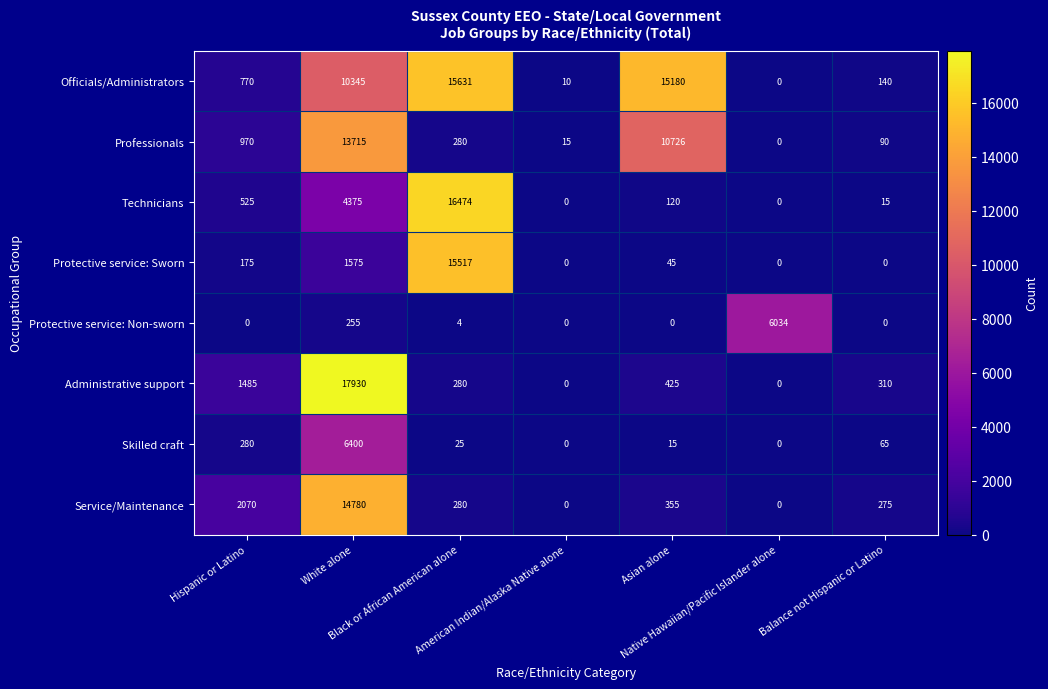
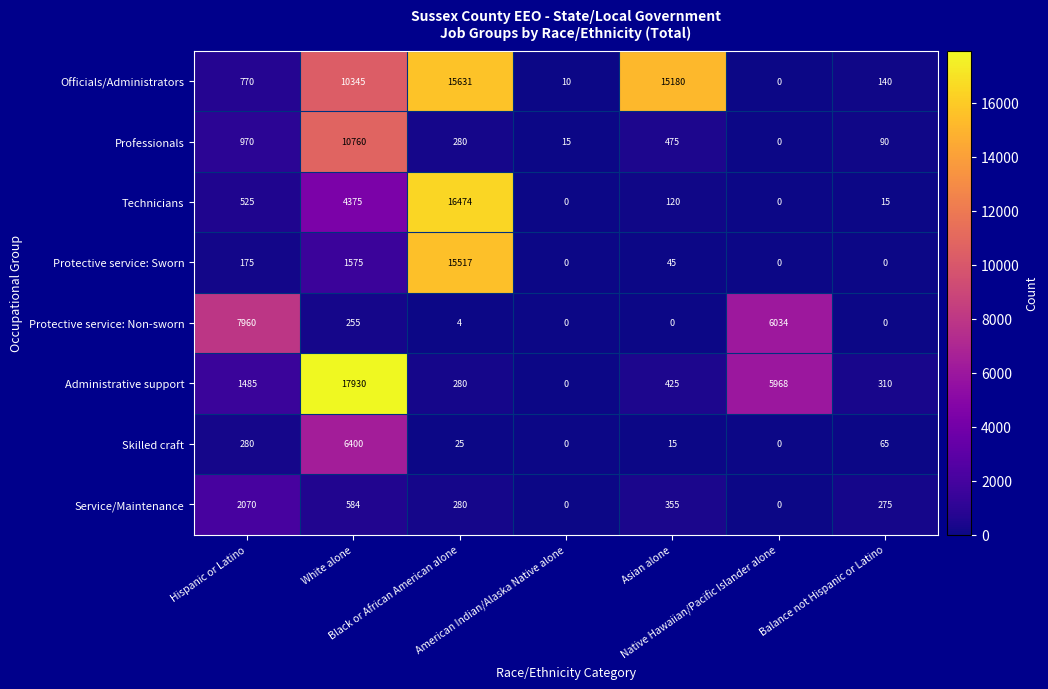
Professionals, White alone: 13715 -> 10760
Professionals, Asian alone: 10726 -> 475
Protective service: Non-sworn, Hispanic or Latino: 0 -> 7960
Administrative support, Native Hawaiian/Pacific Islander alone: 0 -> 5968
Service/Maintenance, White alone: 14780 -> 584
